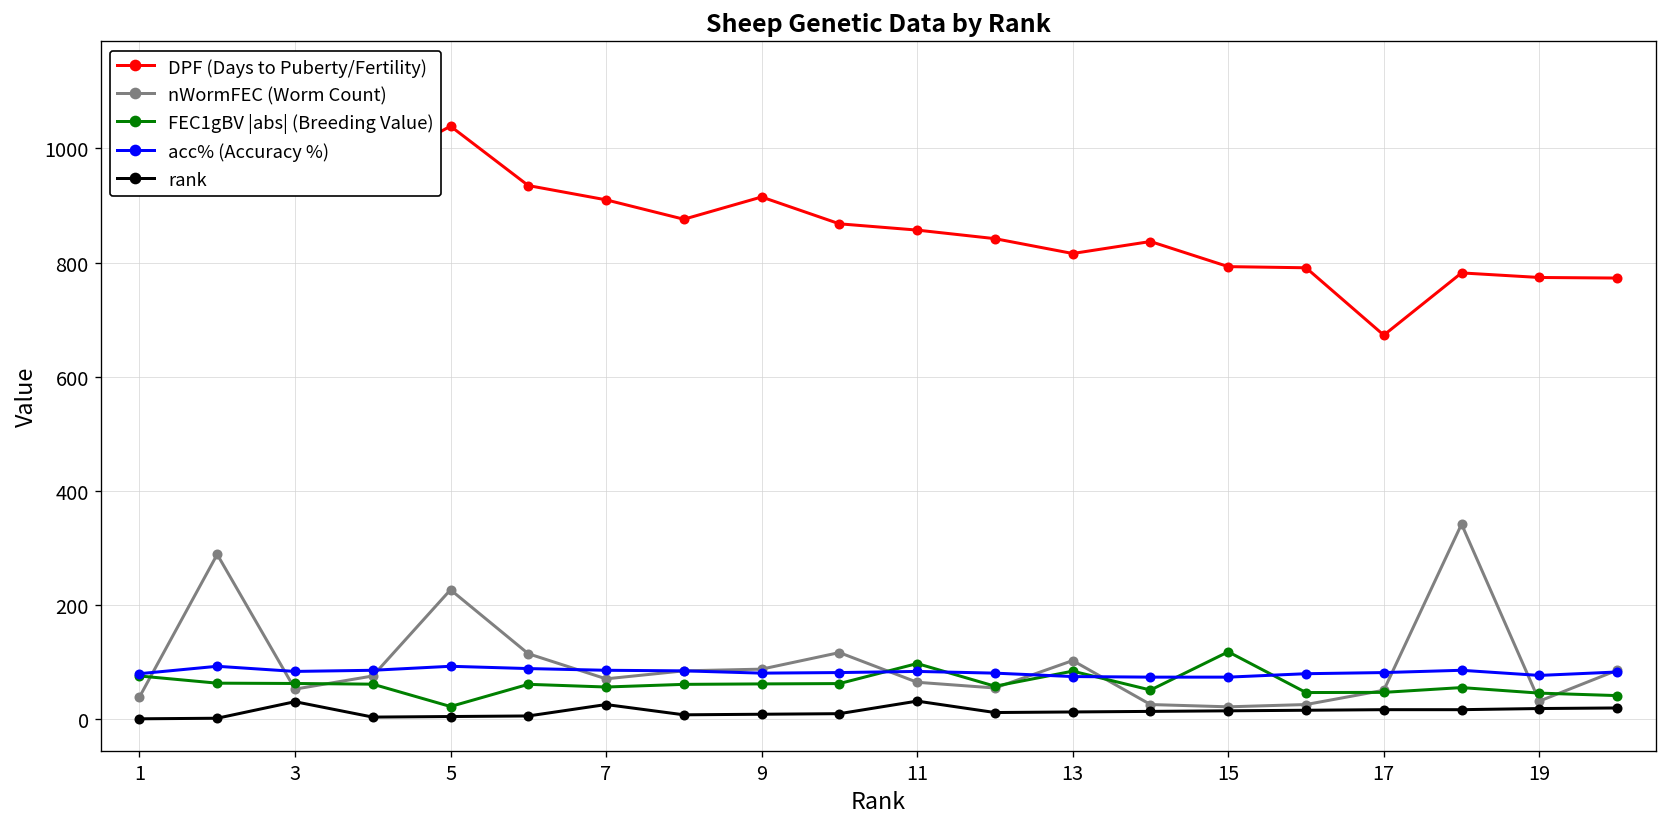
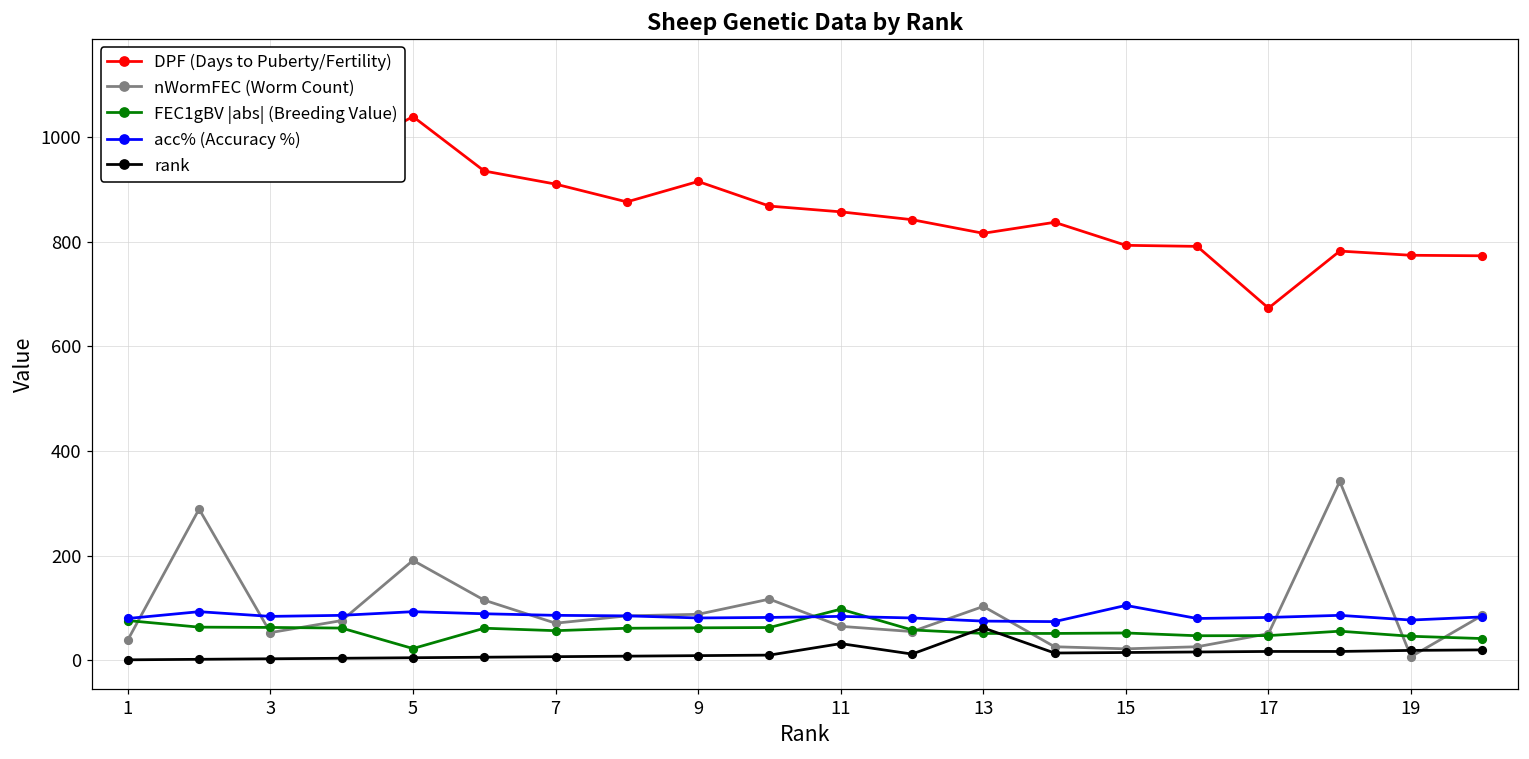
rank, 3: 30 -> 0
nWormFEC (Worm Count), 5: 230 -> 190
rank, 7: 30 -> 10
FEC1gBV |abs| (Breeding Value), 13: 80 -> 50
rank, 13: 10 -> 60
FEC1gBV |abs| (Breeding Value), 15: 120 -> 50
acc% (Accuracy %), 15: 70 -> 110
nWormFEC (Worm Count), 19: 30 -> 10
